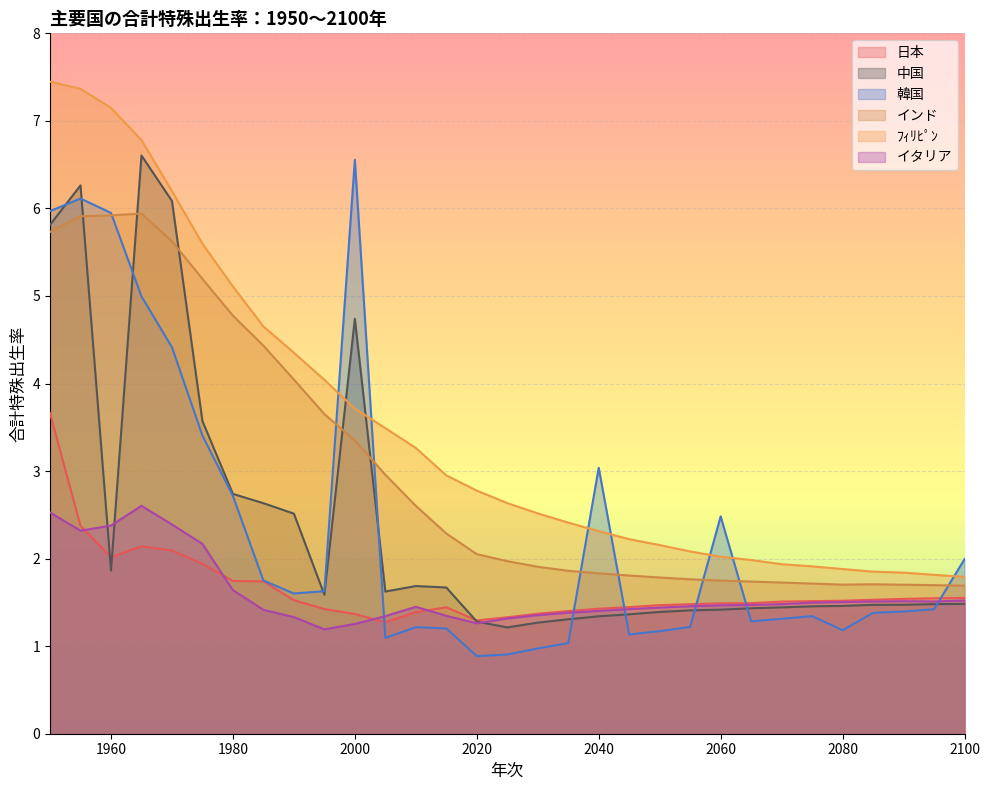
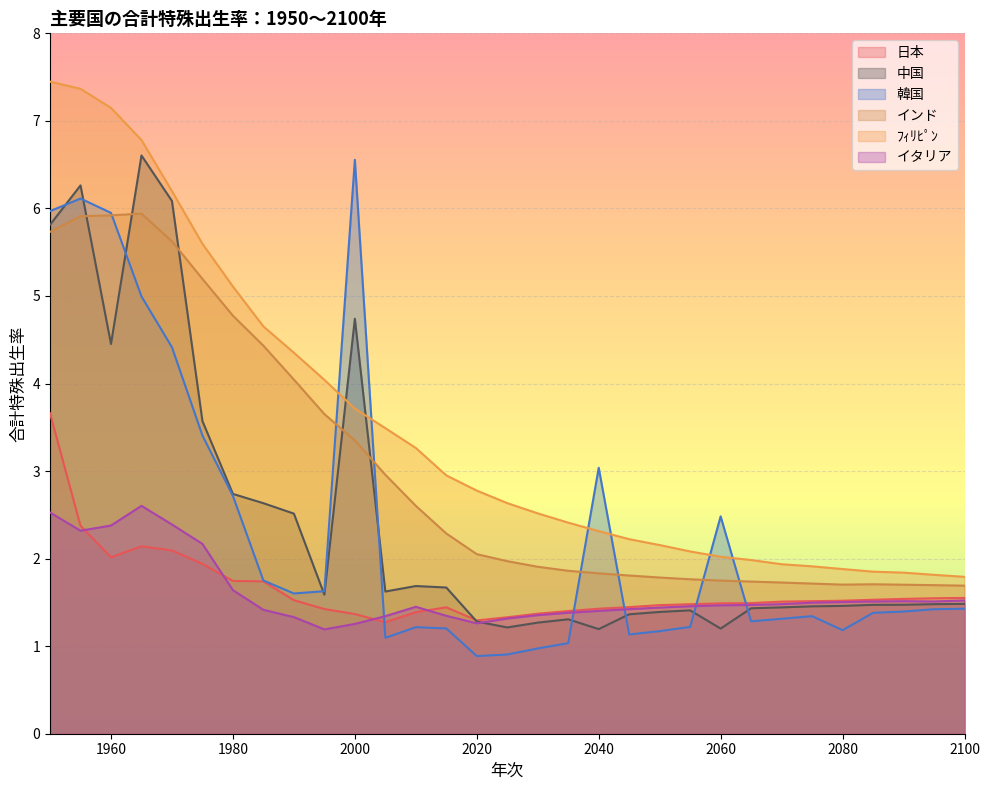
中国, 1960: 1.9 -> 4.5
中国, 2040: 1.3 -> 1.2
中国, 2060: 1.4 -> 1.2
韓国, 2100: 2.0 -> 1.4
